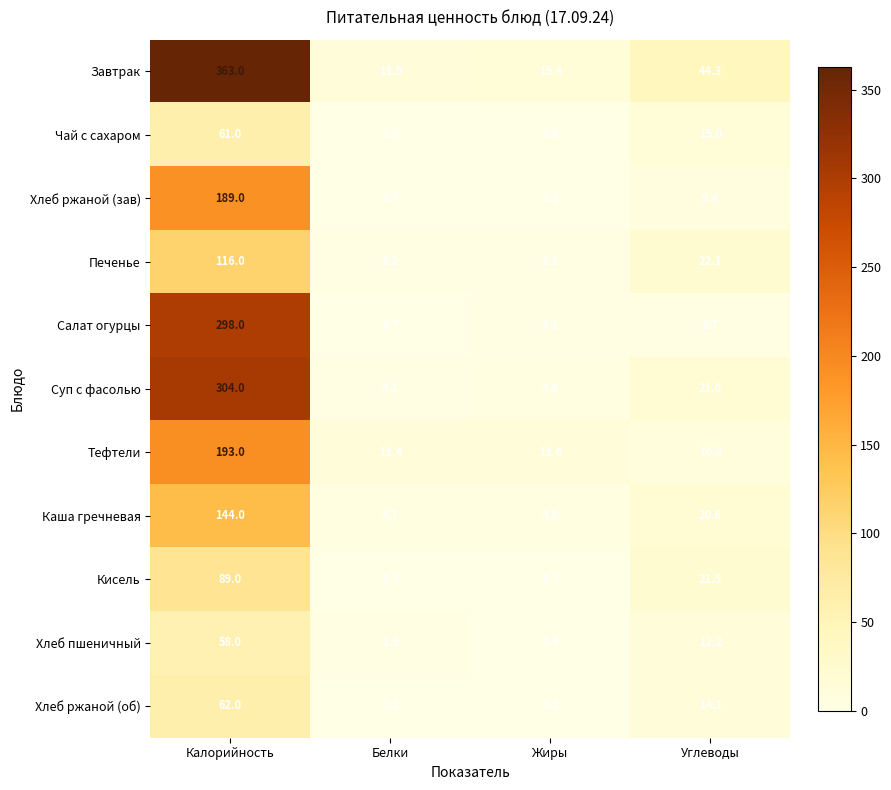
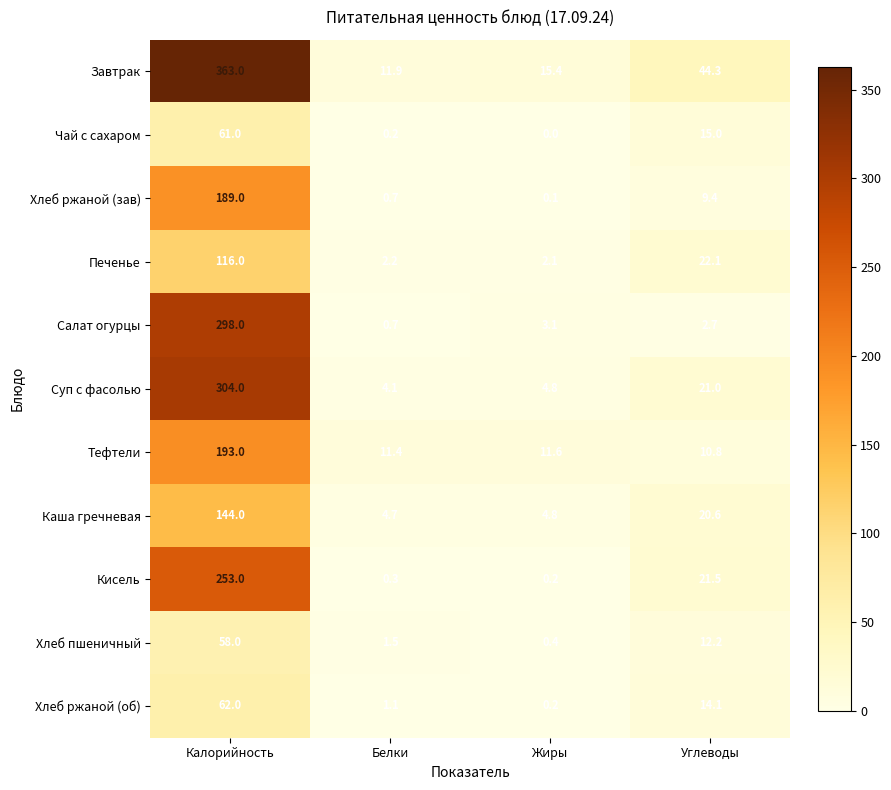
Кисель, Калорийность: 89.0 -> 253.0
